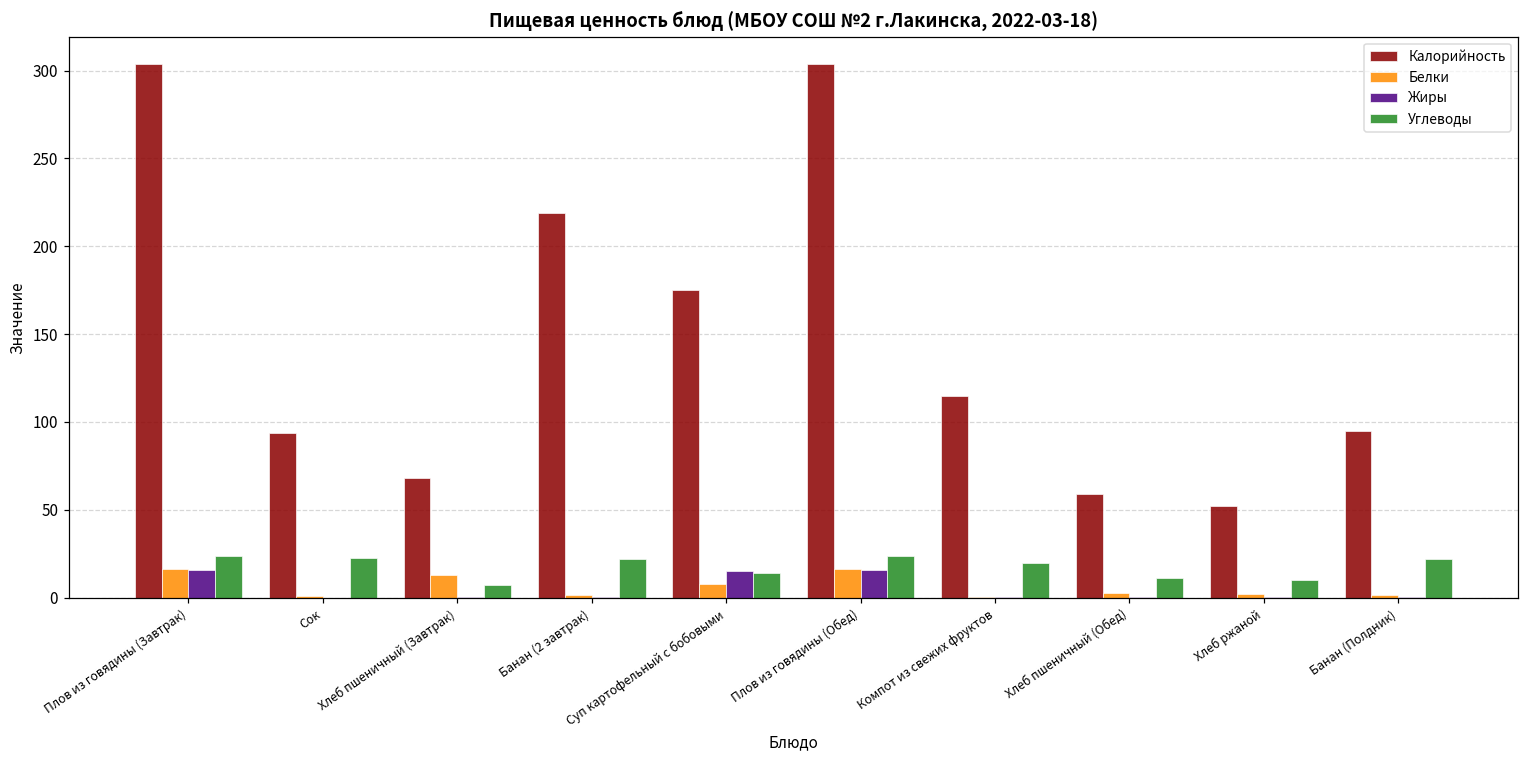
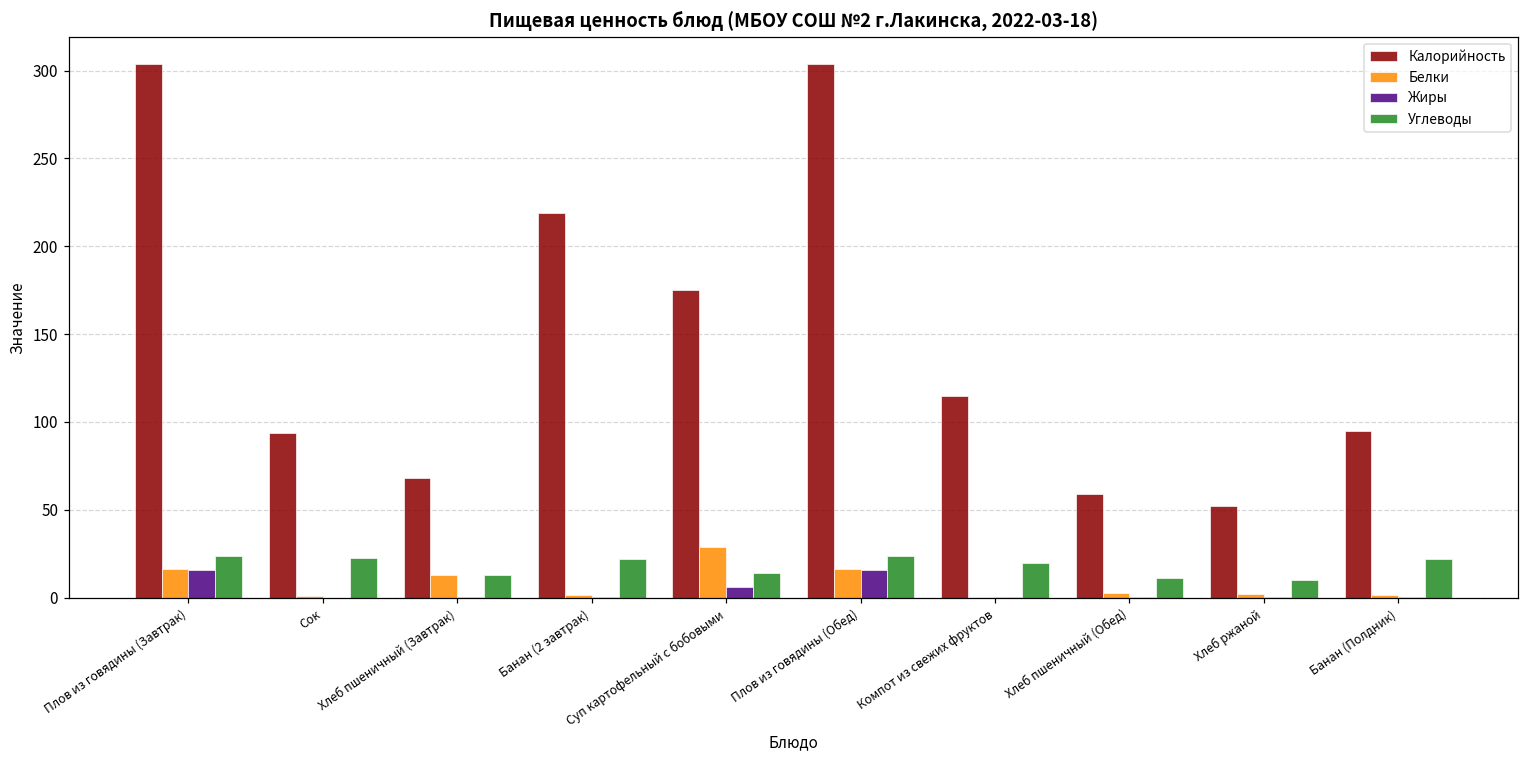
Углеводы, Хлеб пшеничный (Завтрак): 7 -> 13
Белки, Суп картофельный с бобовыми: 8 -> 29
Жиры, Суп картофельный с бобовыми: 15 -> 6
